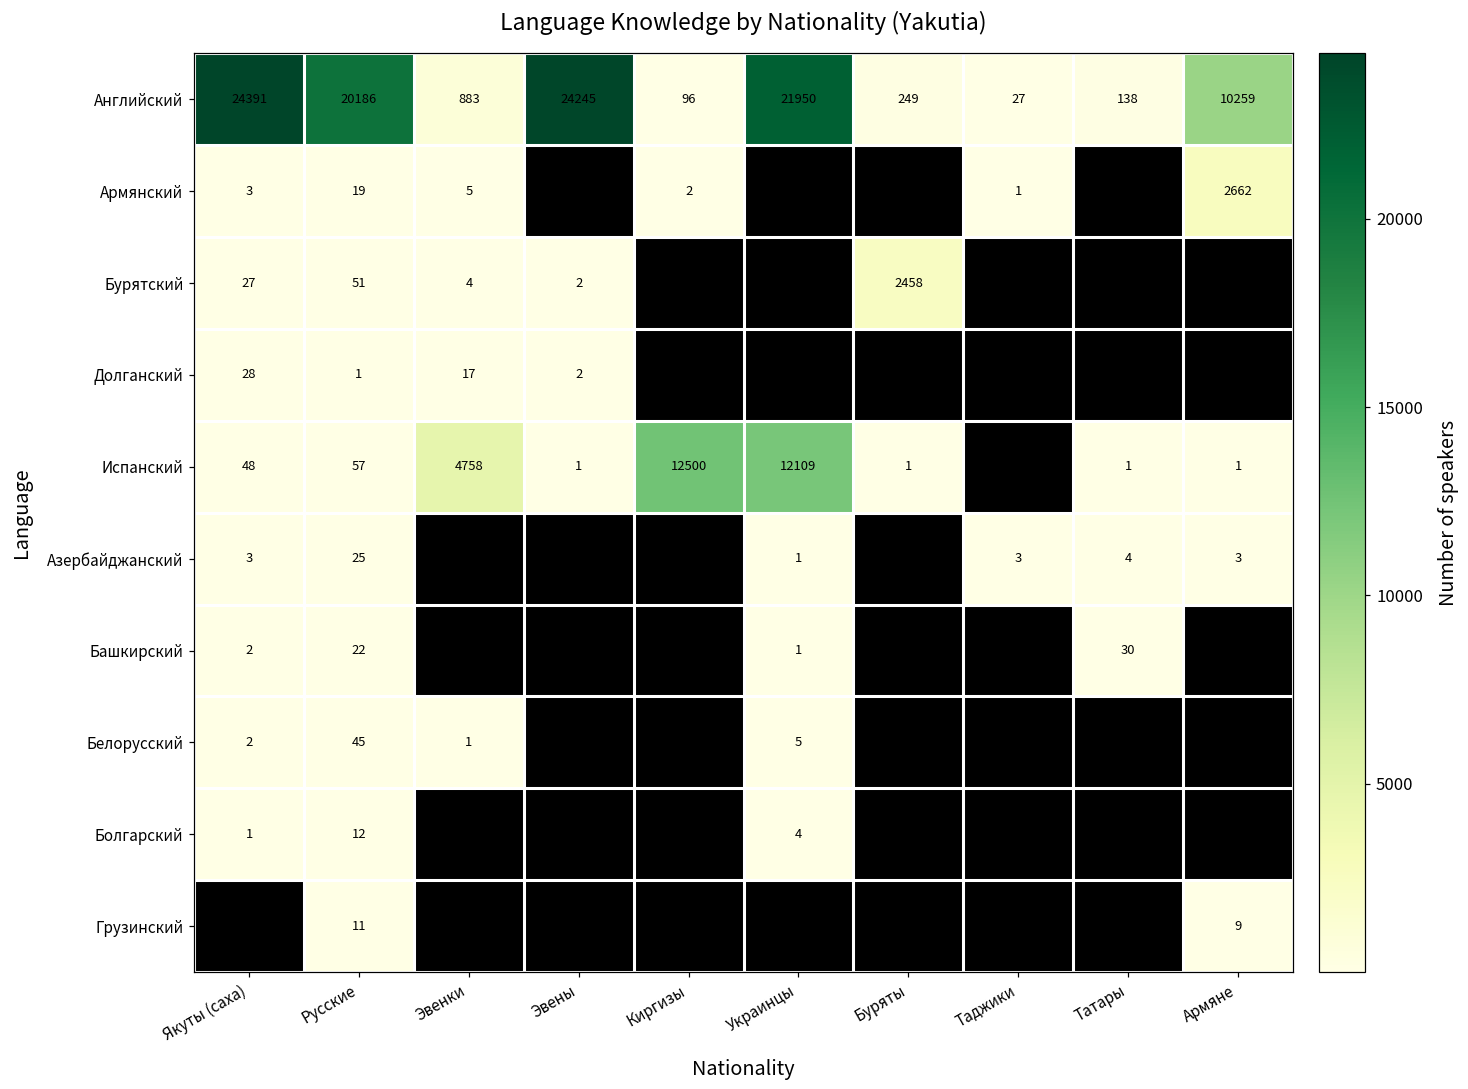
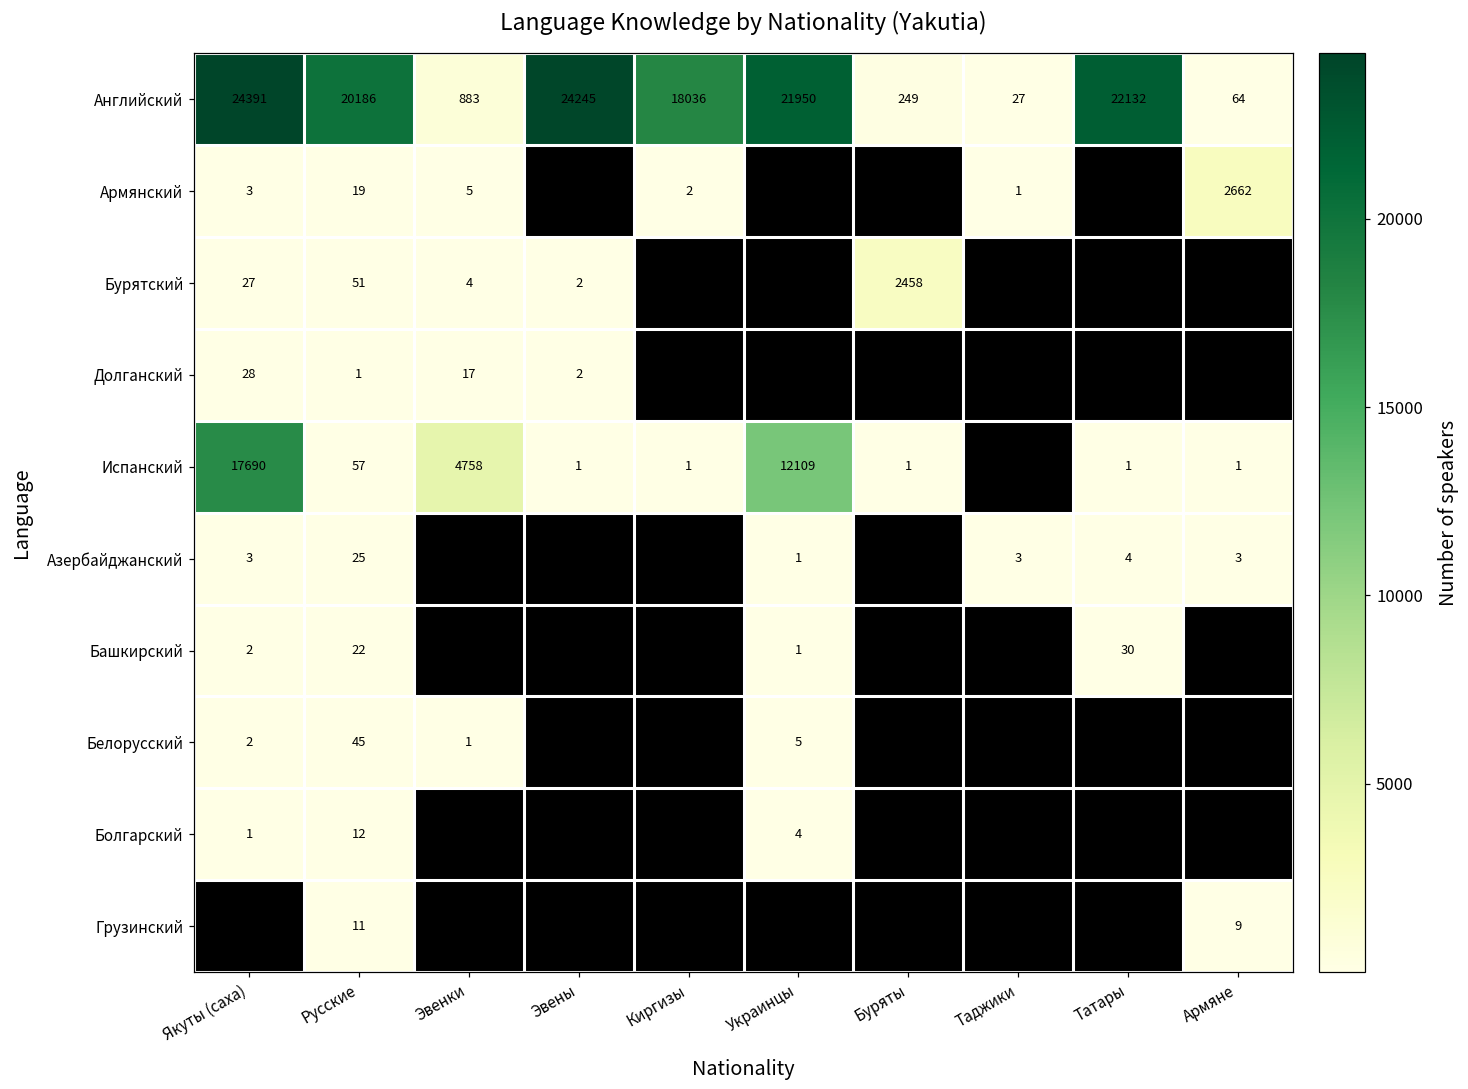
Английский, Киргизы: 96 -> 18036
Английский, Татары: 138 -> 22132
Английский, Армяне: 10259 -> 64
Испанский, Якуты (саха): 48 -> 17690
Испанский, Киргизы: 12500 -> 1
